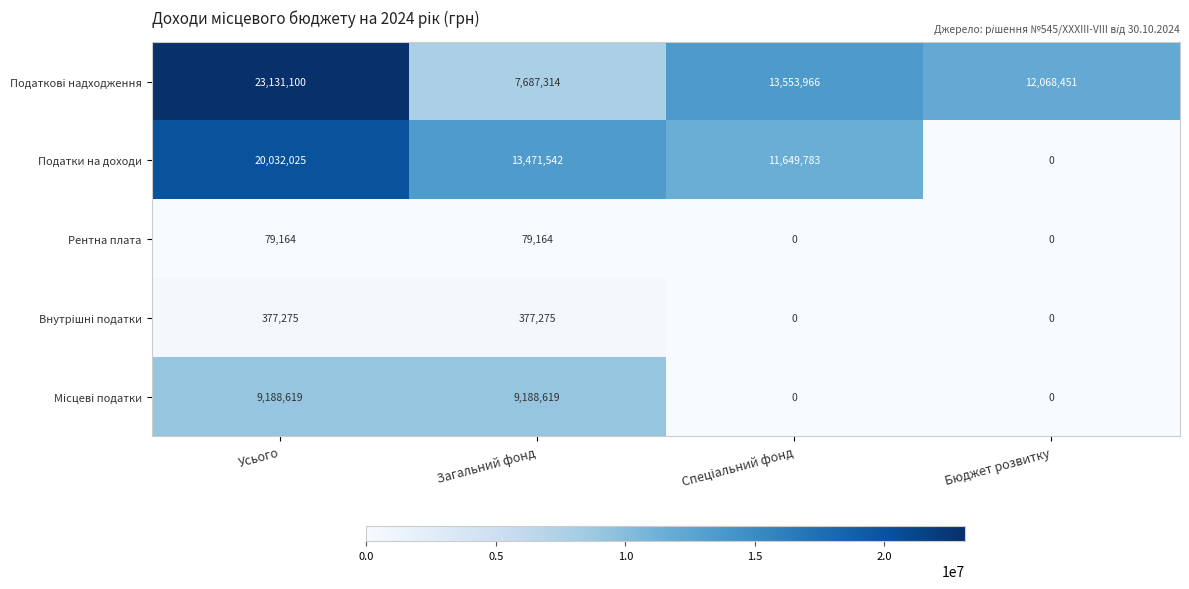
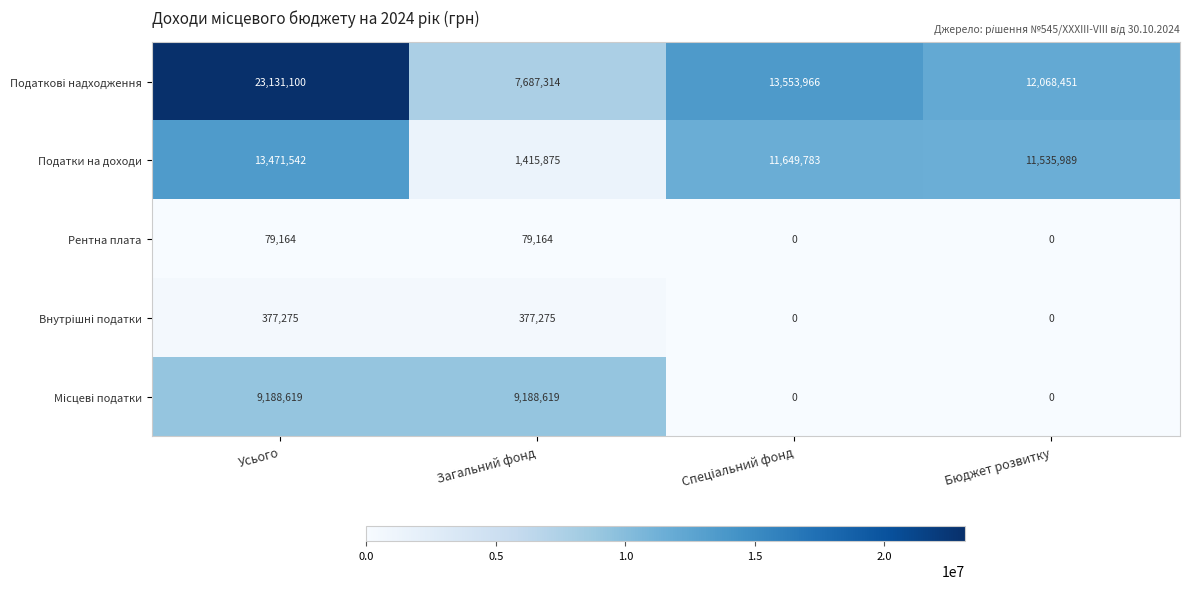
Податки на доходи, Усього: 20,032,025 -> 13,471,542
Податки на доходи, Загальний фонд: 13,471,542 -> 1,415,875
Податки на доходи, Бюджет розвитку: 0 -> 11,535,989
